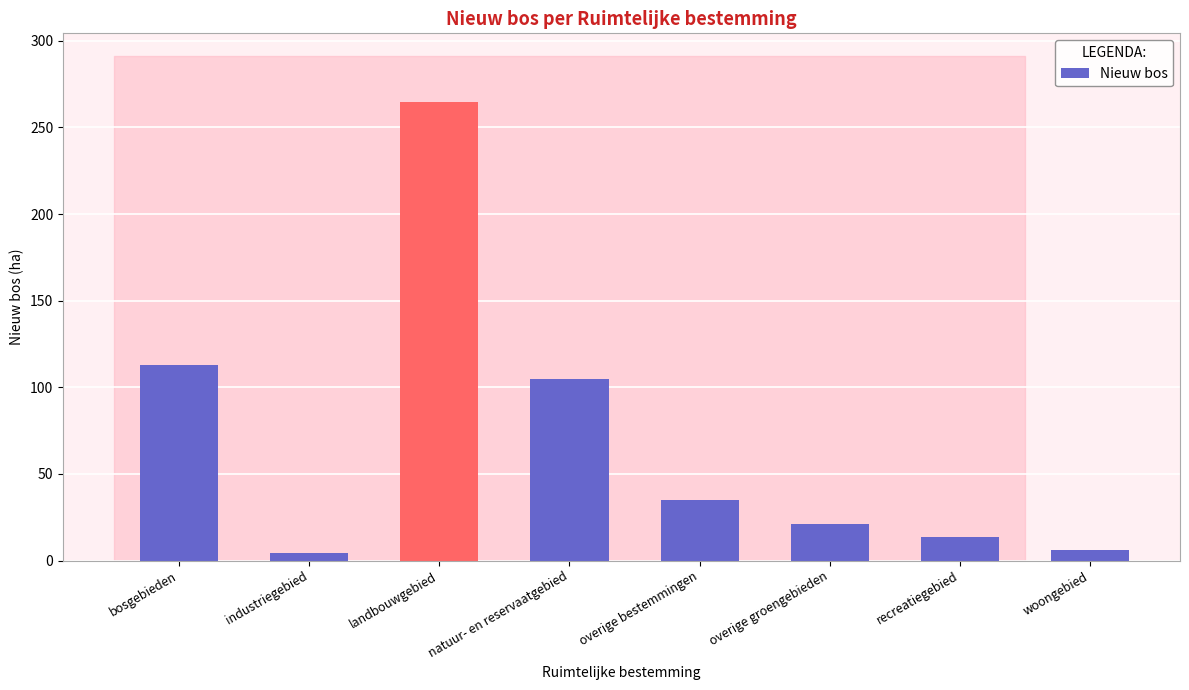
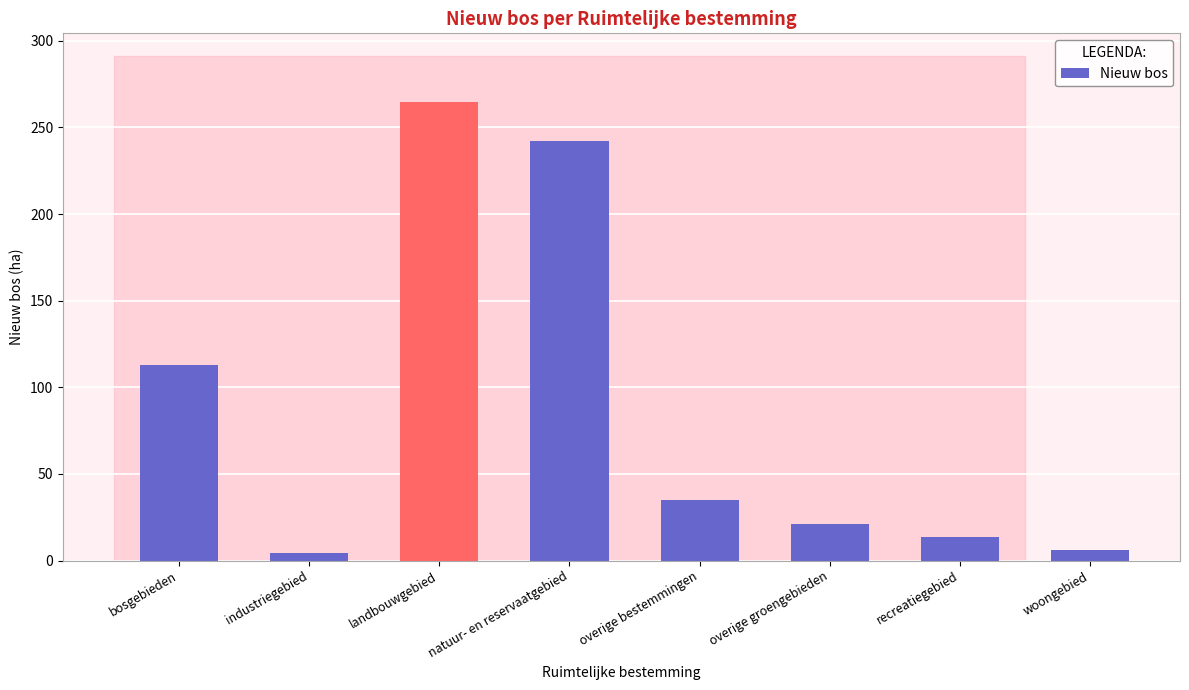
natuur- en reservaatgebied: 104 -> 242
